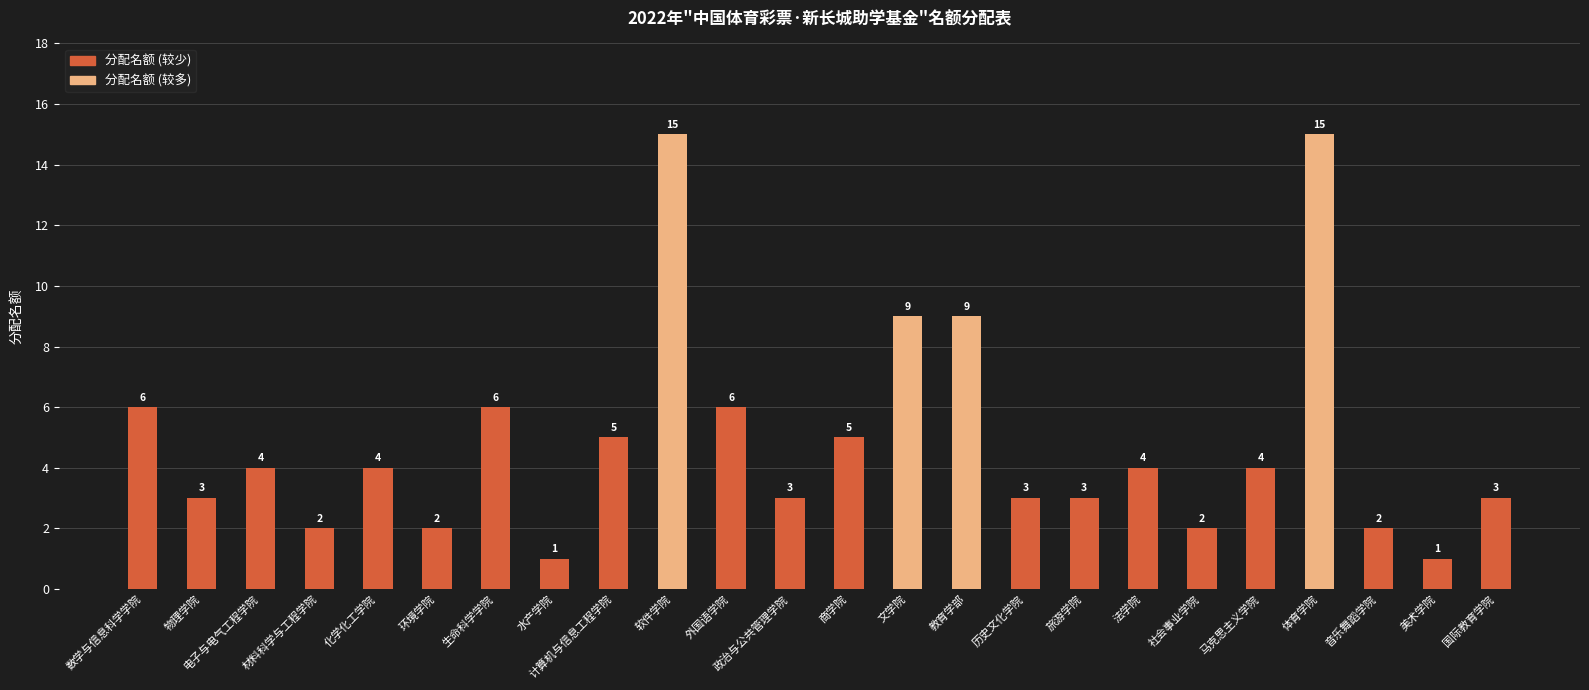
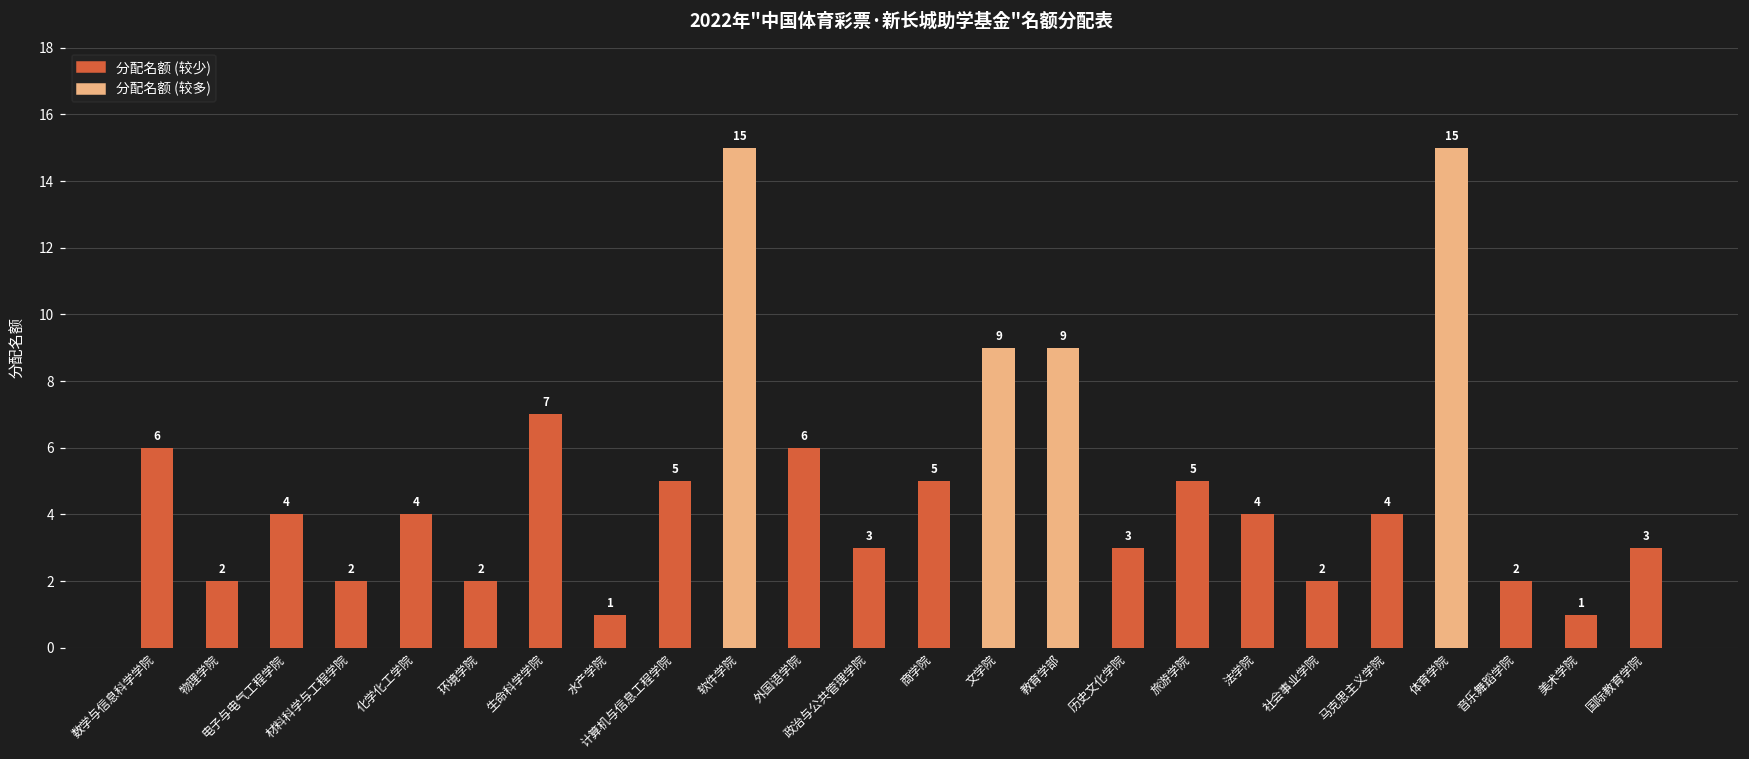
物理学院: 3 -> 2
生命科学学院: 6 -> 7
旅游学院: 3 -> 5
